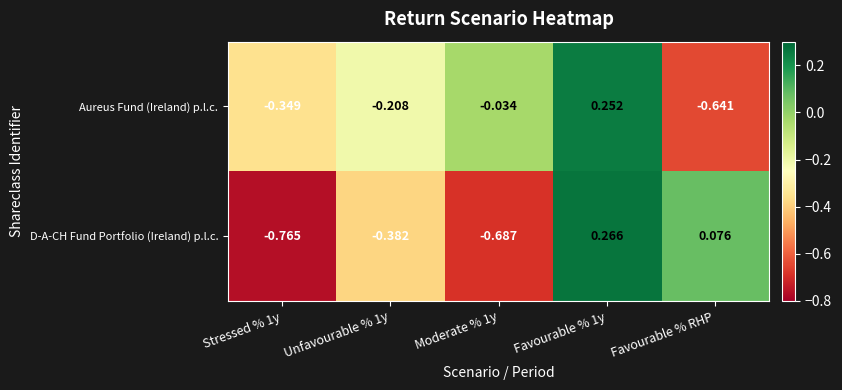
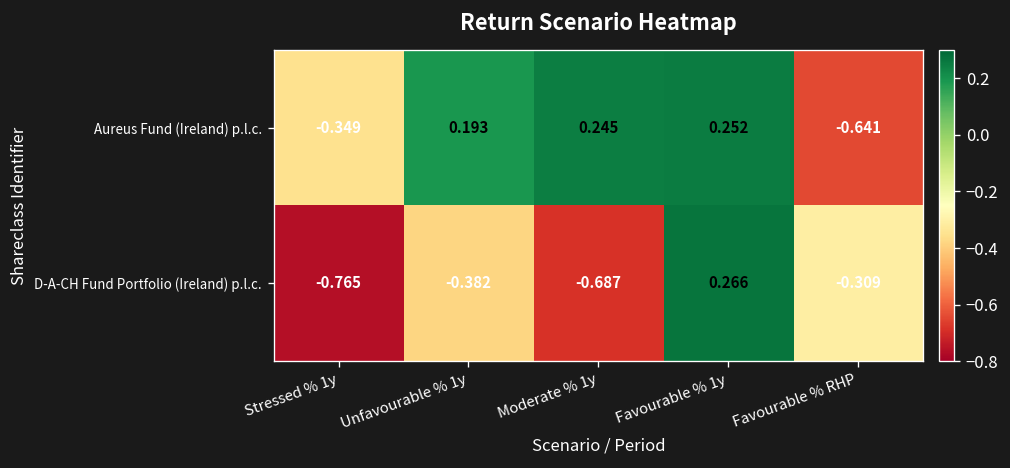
Aureus Fund (Ireland) p.l.c., Unfavourable % 1y: -0.208 -> 0.193
Aureus Fund (Ireland) p.l.c., Moderate % 1y: -0.034 -> 0.245
D-A-CH Fund Portfolio (Ireland) p.l.c., Favourable % RHP: 0.076 -> -0.309
